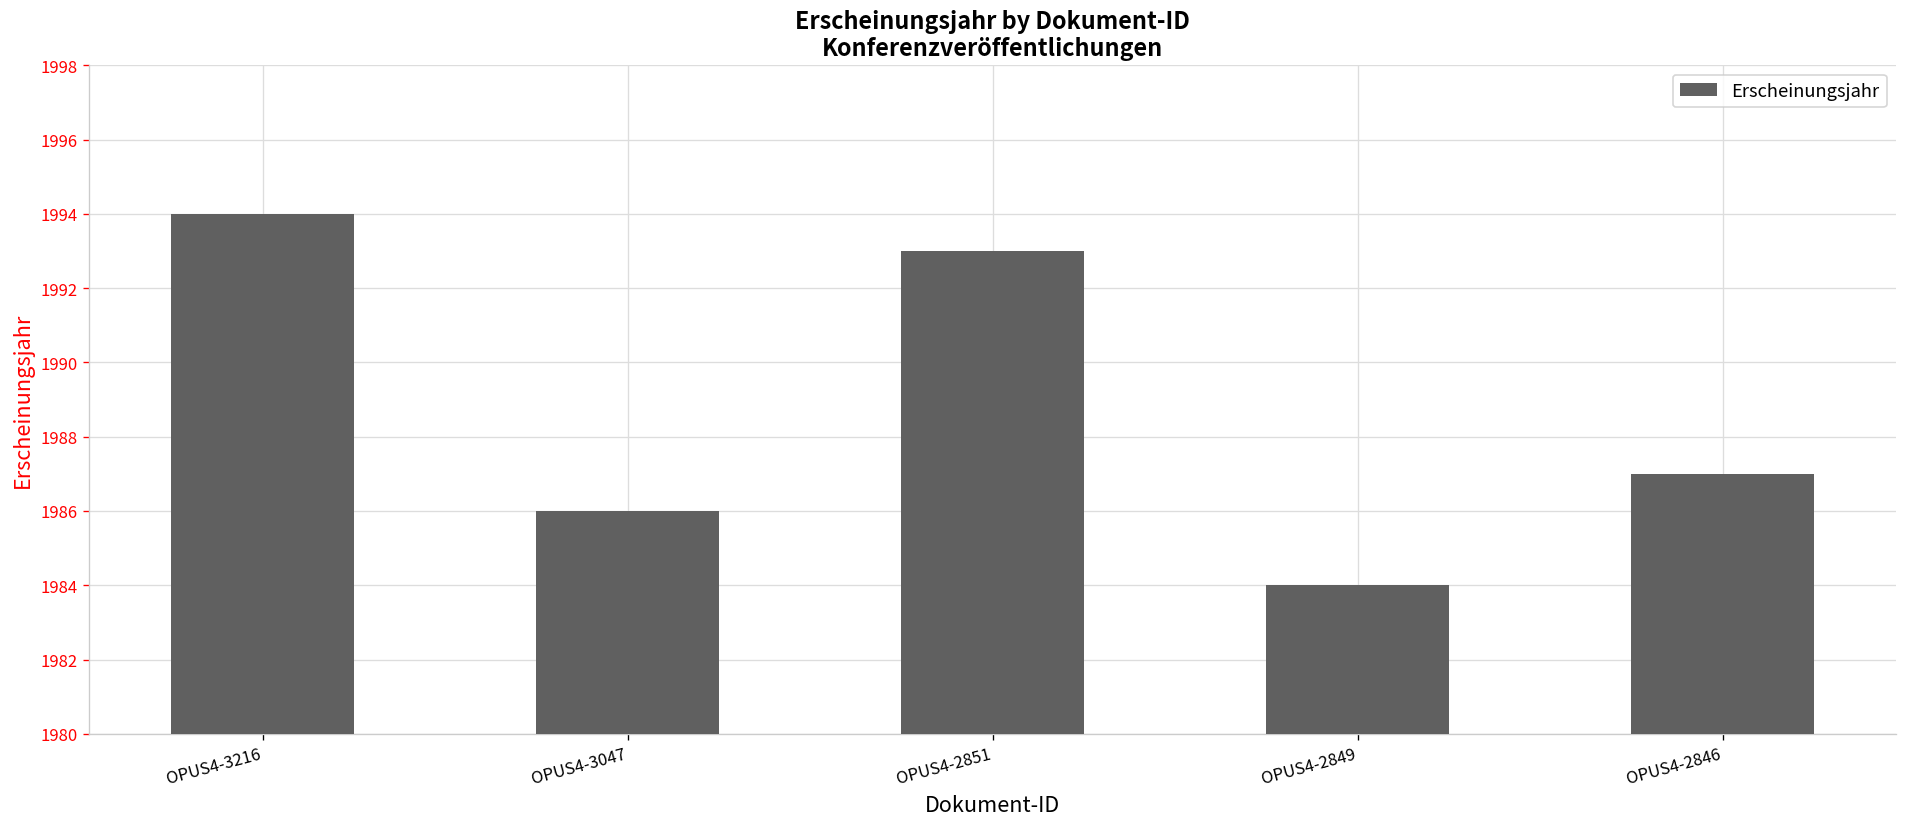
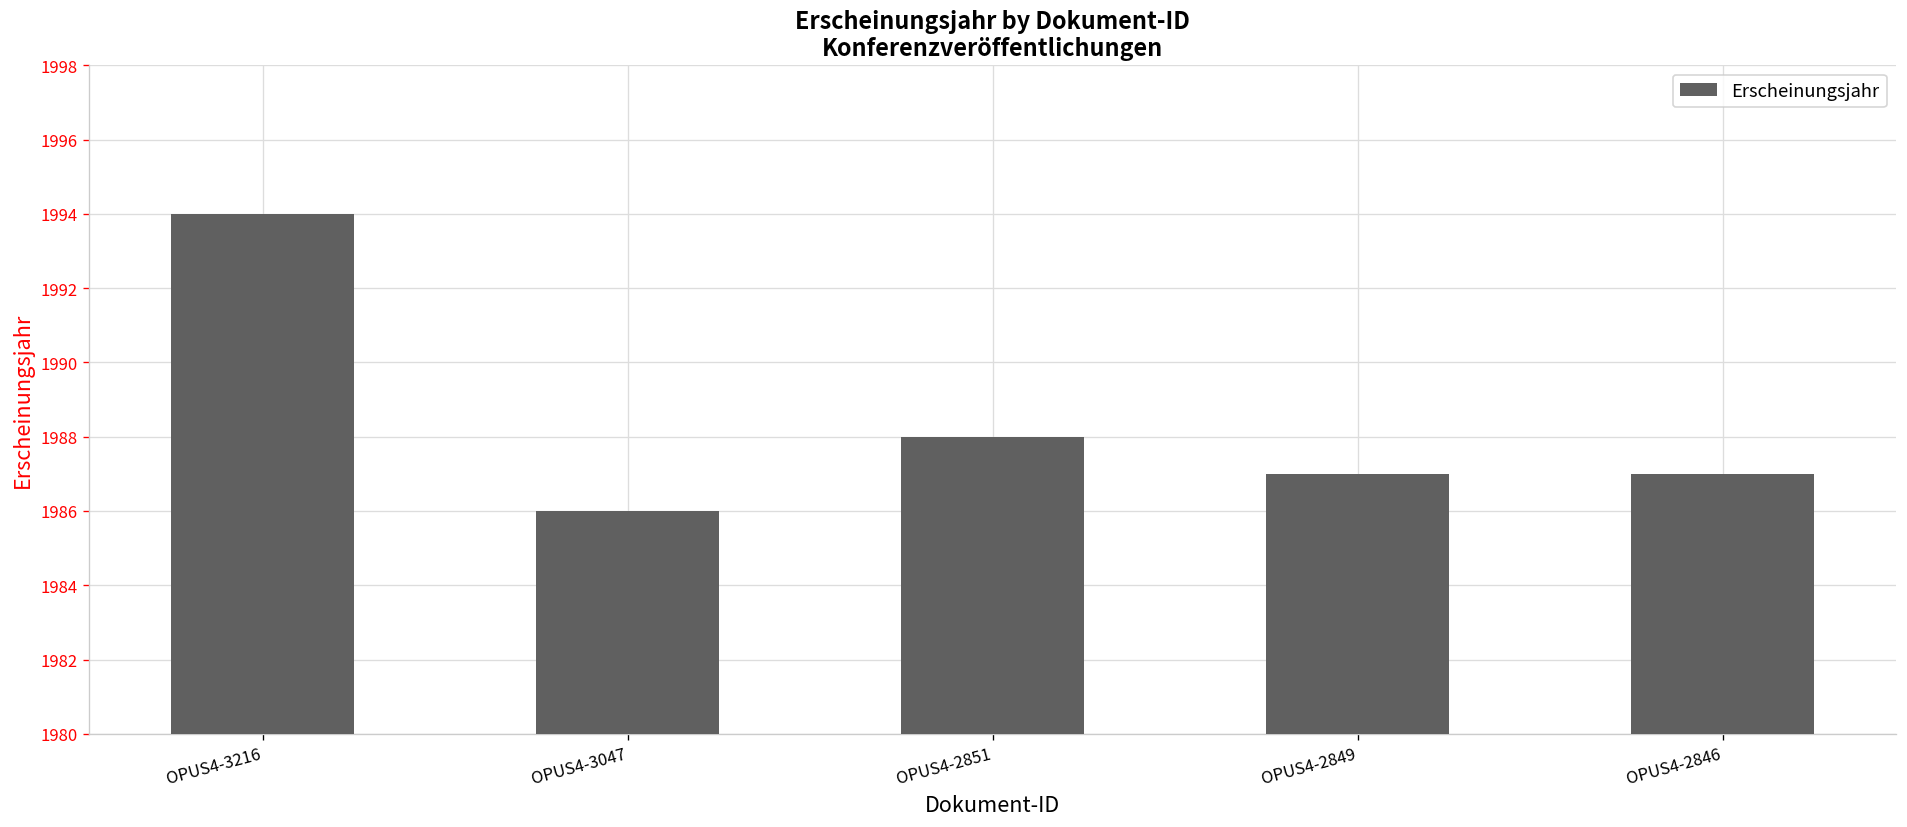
OPUS4-2851: 1993 -> 1988
OPUS4-2849: 1984 -> 1987
